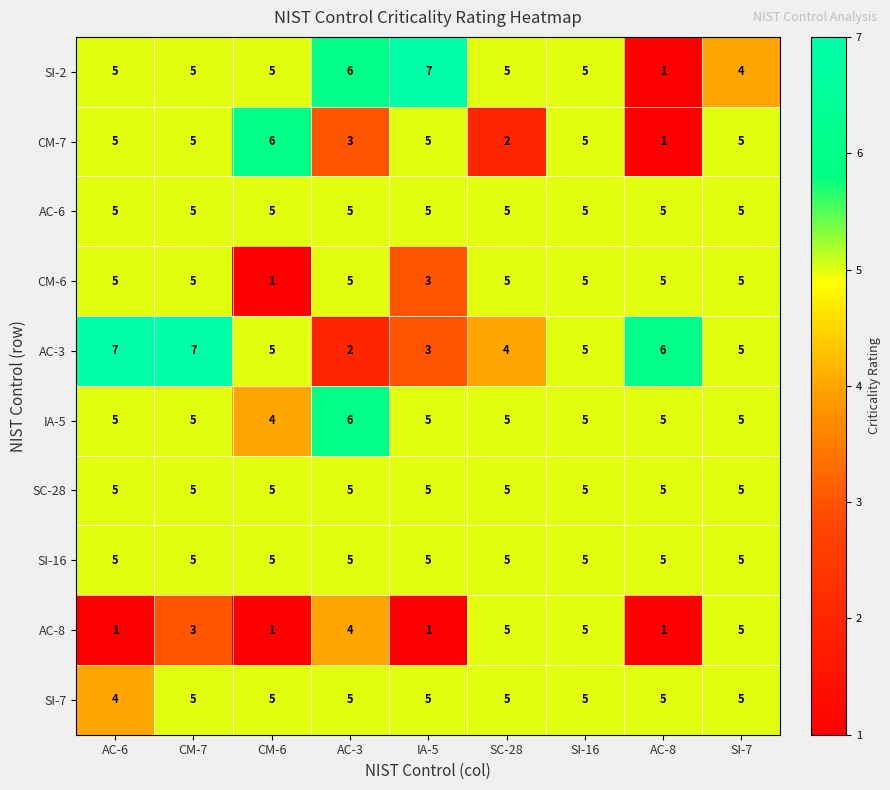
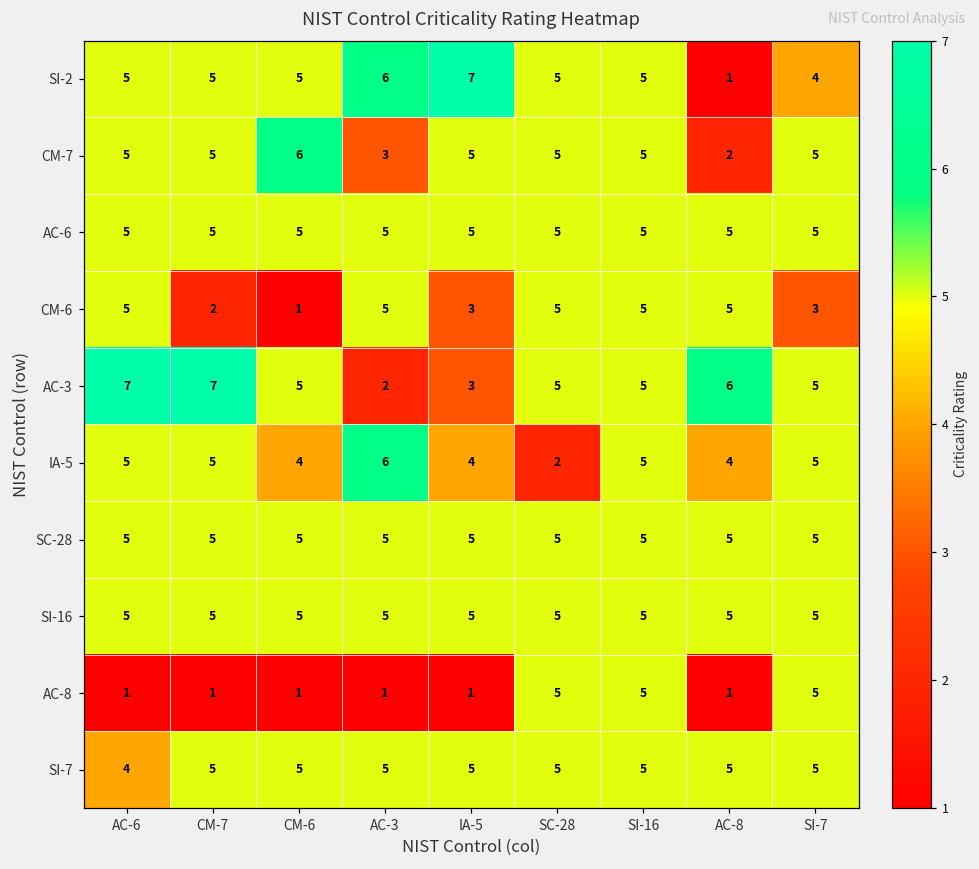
CM-7, SC-28: 2 -> 5
CM-7, AC-8: 1 -> 2
CM-6, CM-7: 5 -> 2
CM-6, SI-7: 5 -> 3
AC-3, SC-28: 4 -> 5
IA-5, IA-5: 5 -> 4
IA-5, SC-28: 5 -> 2
IA-5, AC-8: 5 -> 4
AC-8, CM-7: 3 -> 1
AC-8, AC-3: 4 -> 1
